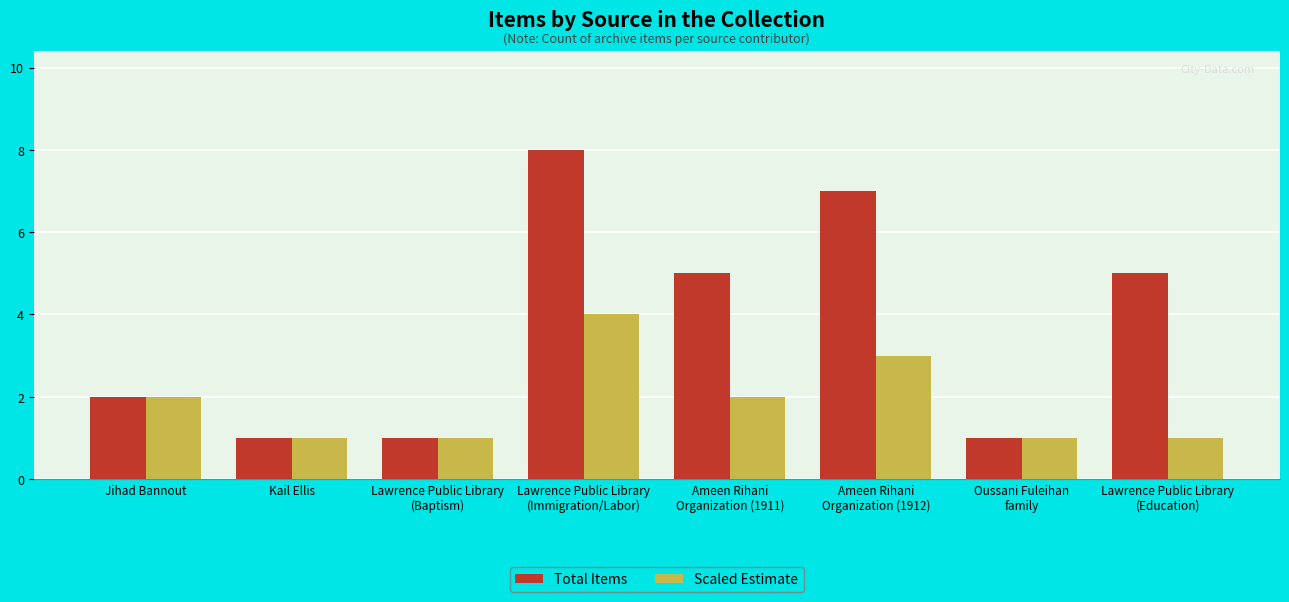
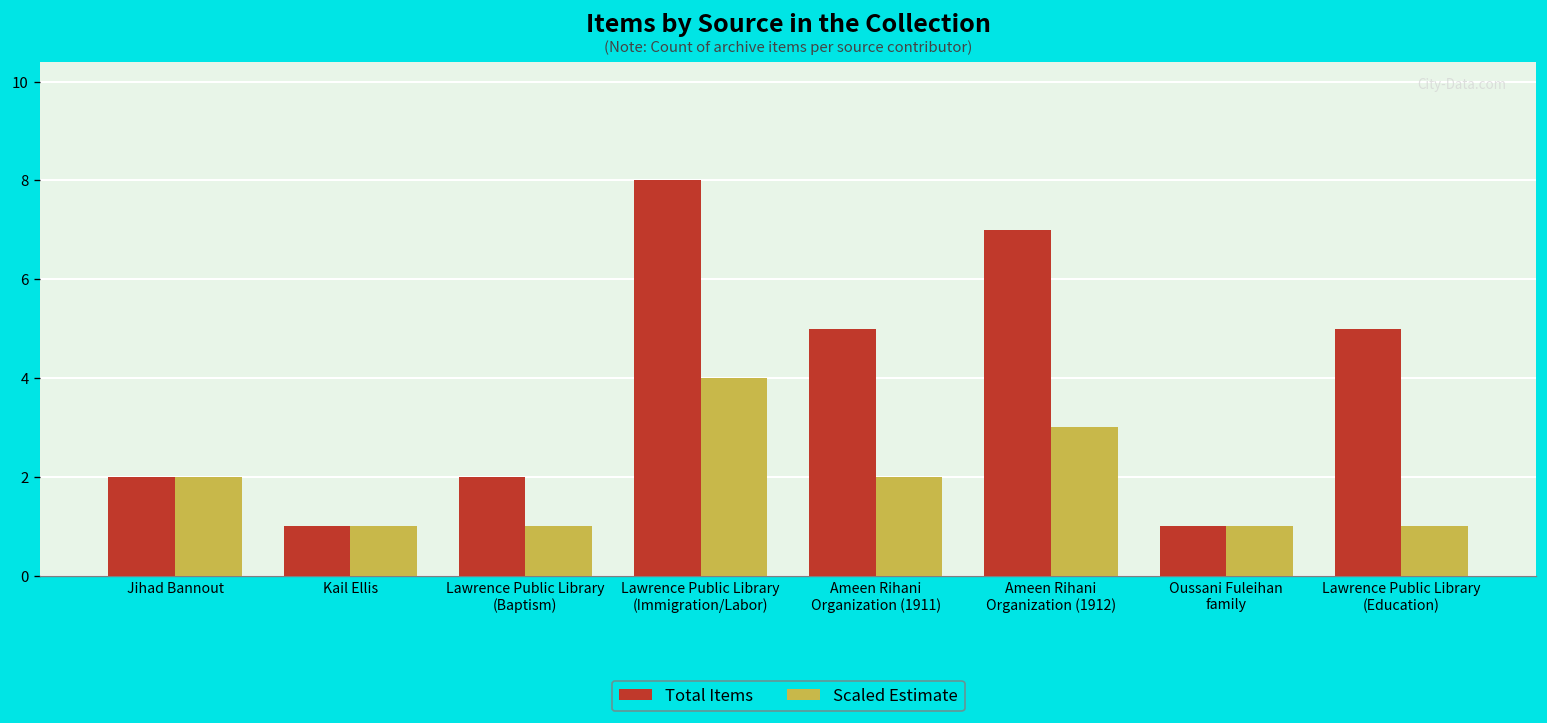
Total Items, Lawrence Public Library (Baptism): 1 -> 2
